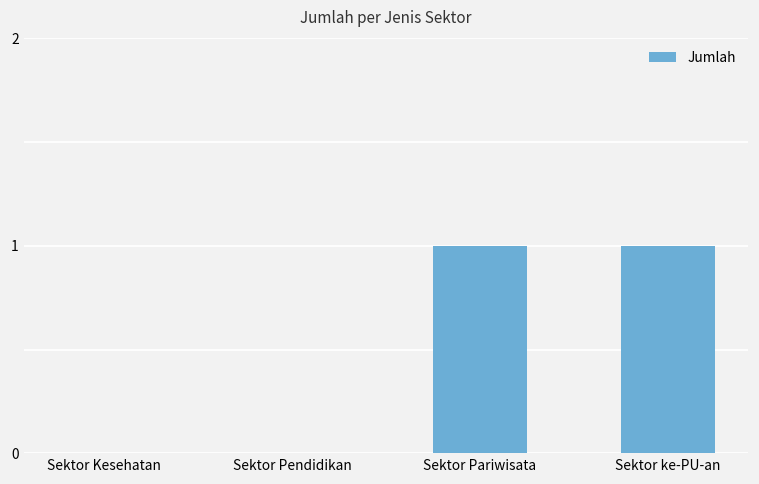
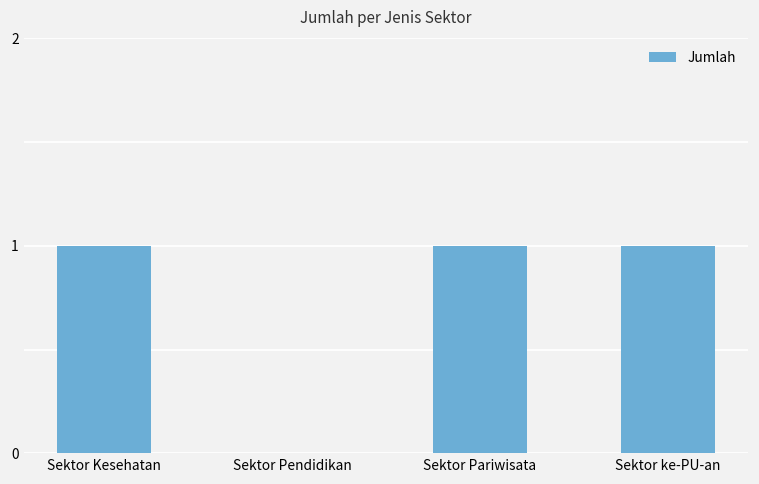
Sektor Kesehatan: 0 -> 1
